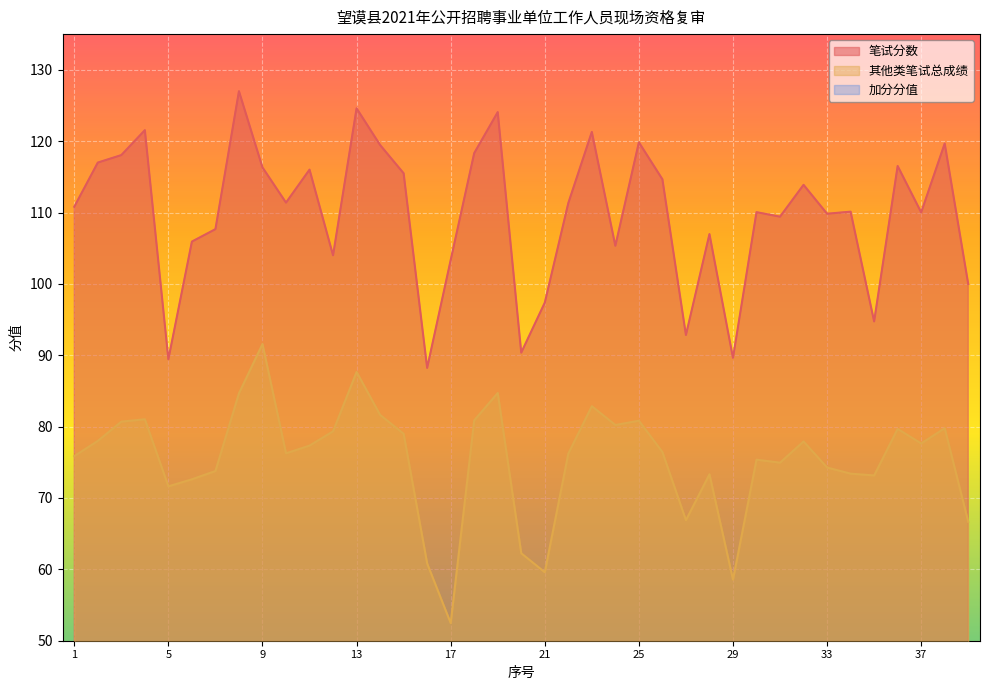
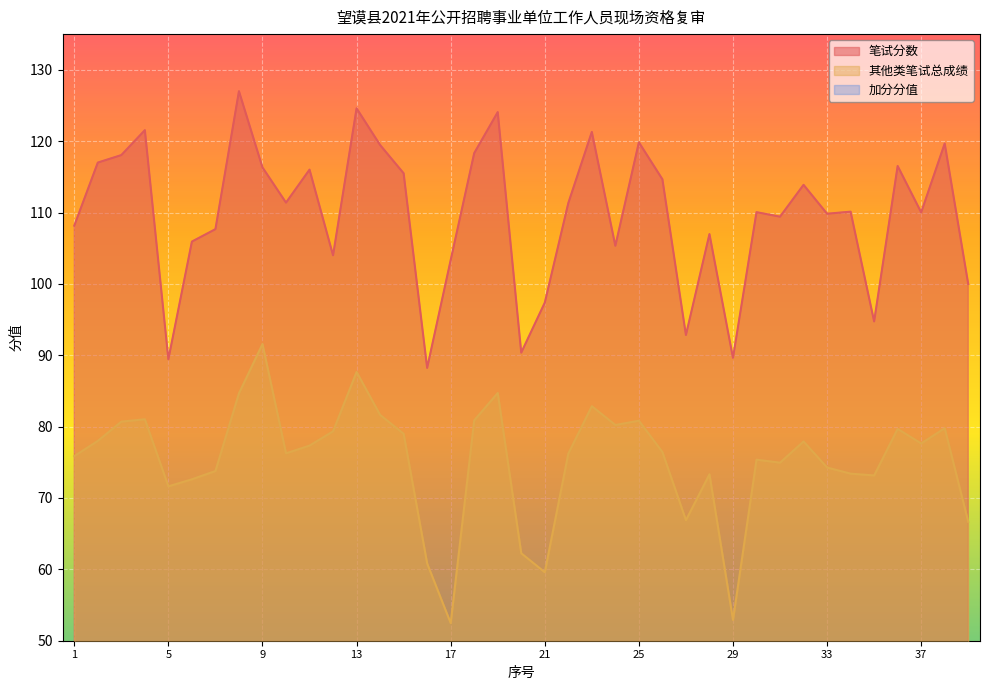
笔试分数, 1: 111 -> 108
其他类笔试总成绩, 29: 59 -> 53
